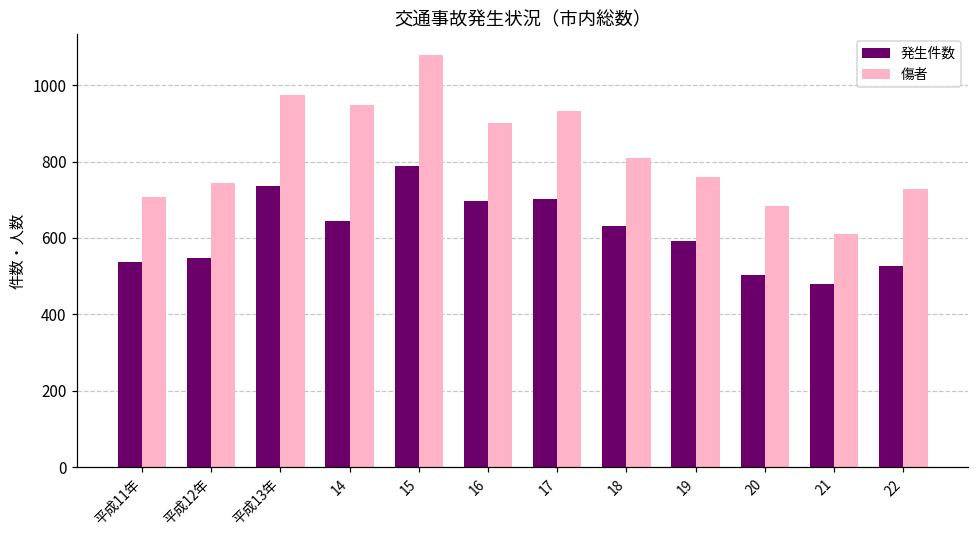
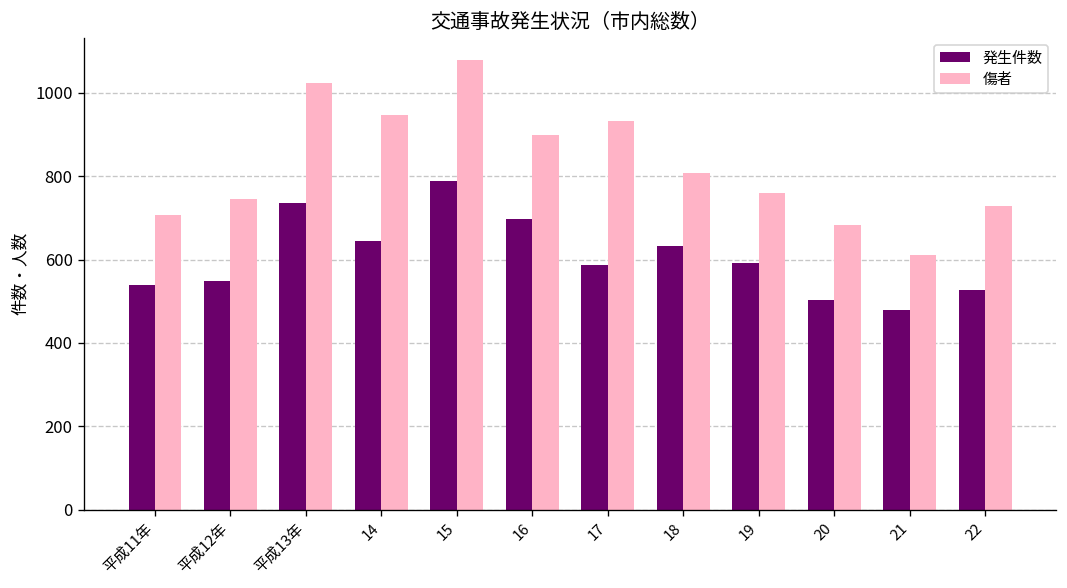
傷者, 平成13年: 980 -> 1020
発生件数, 17: 700 -> 590
